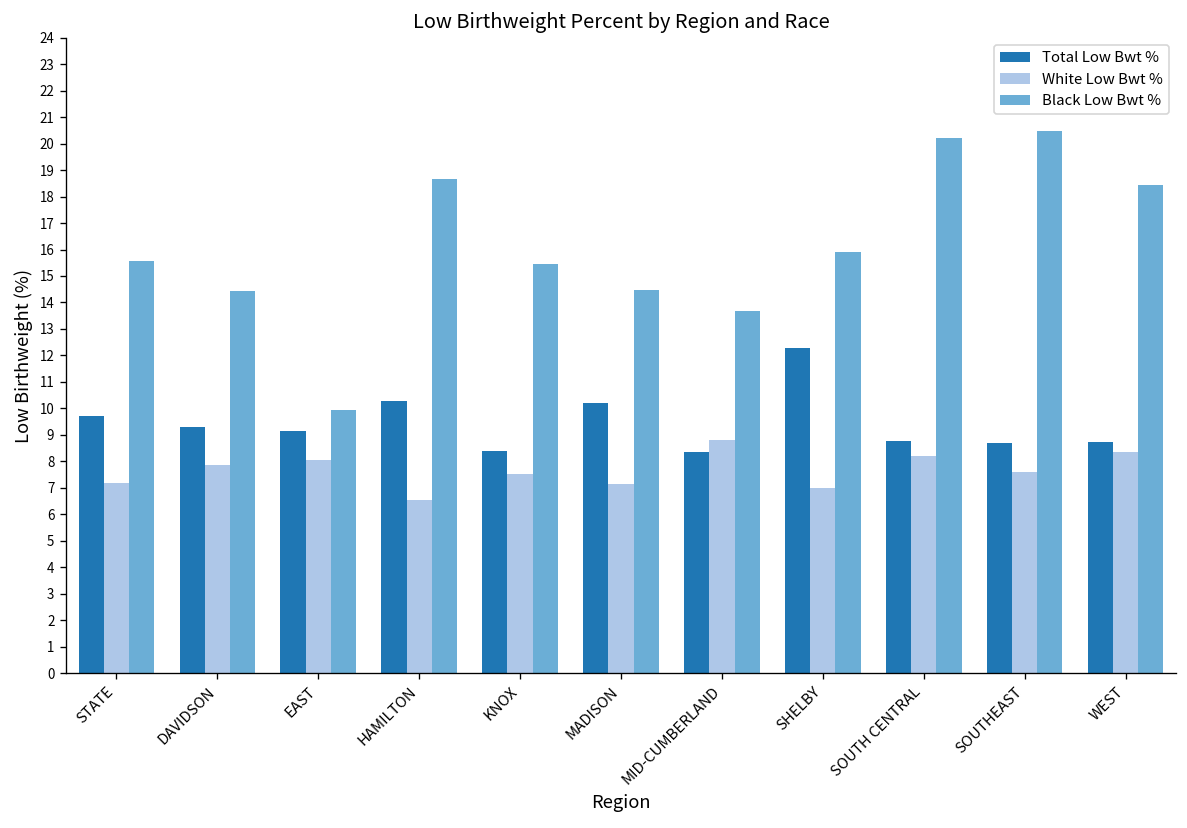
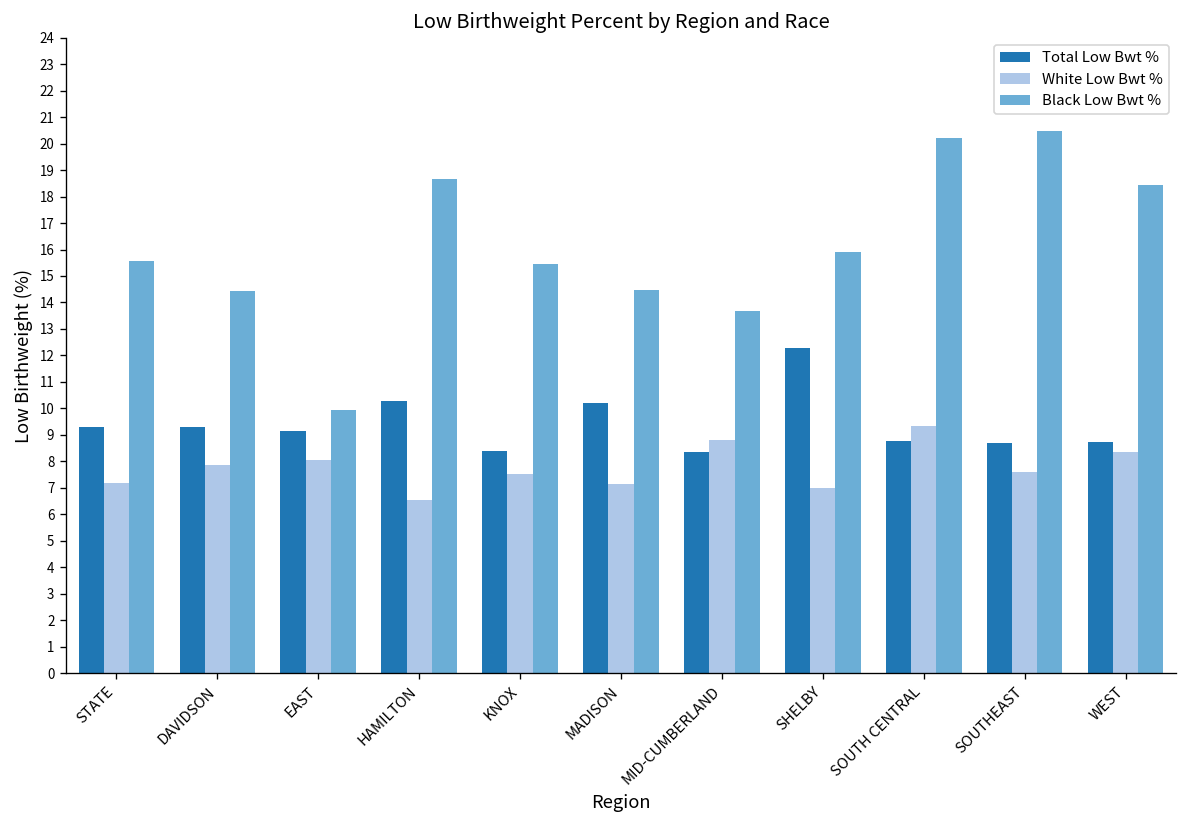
Total Low Bwt %, STATE: 9.7 -> 9.3
White Low Bwt %, SOUTH CENTRAL: 8.2 -> 9.3
